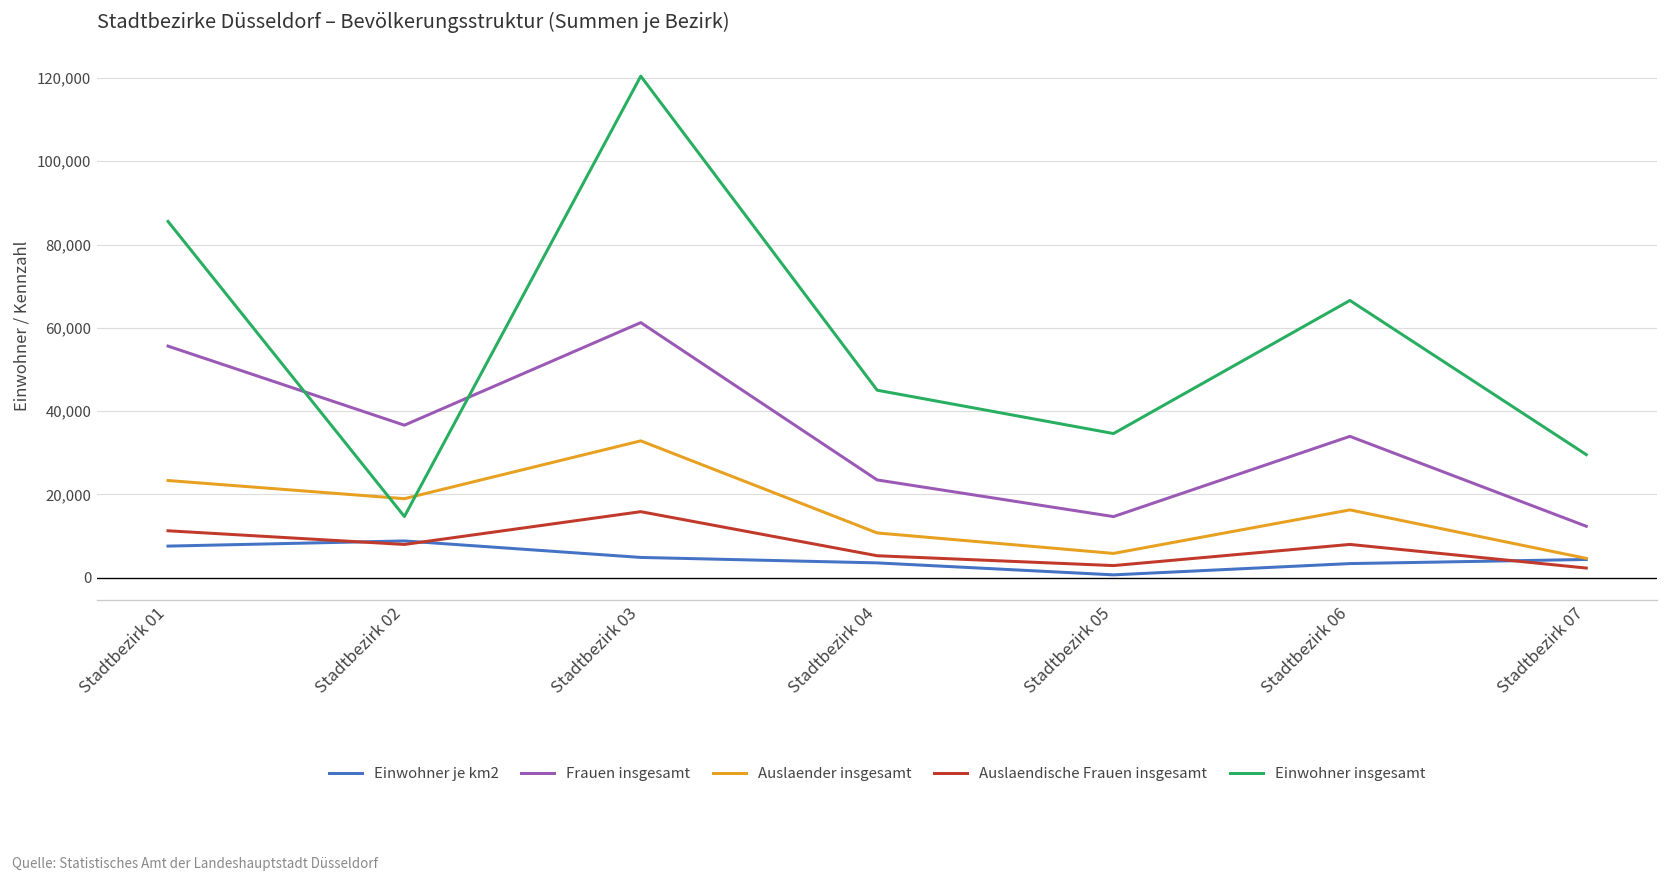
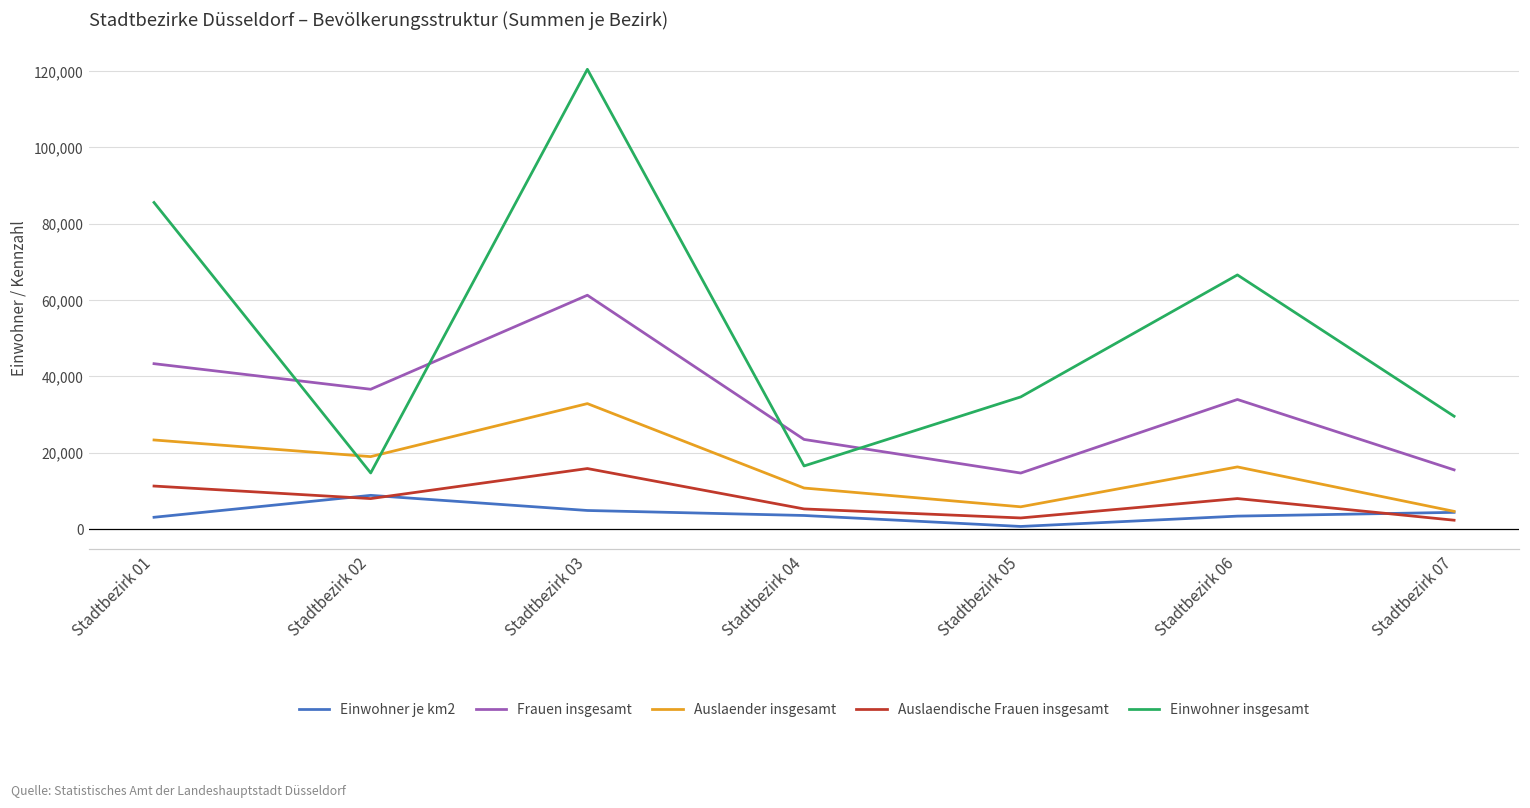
Einwohner je km2, Stadtbezirk 01: 8,000 -> 3,000
Frauen insgesamt, Stadtbezirk 01: 56,000 -> 43,000
Einwohner insgesamt, Stadtbezirk 04: 45,000 -> 17,000
Frauen insgesamt, Stadtbezirk 07: 12,000 -> 16,000
